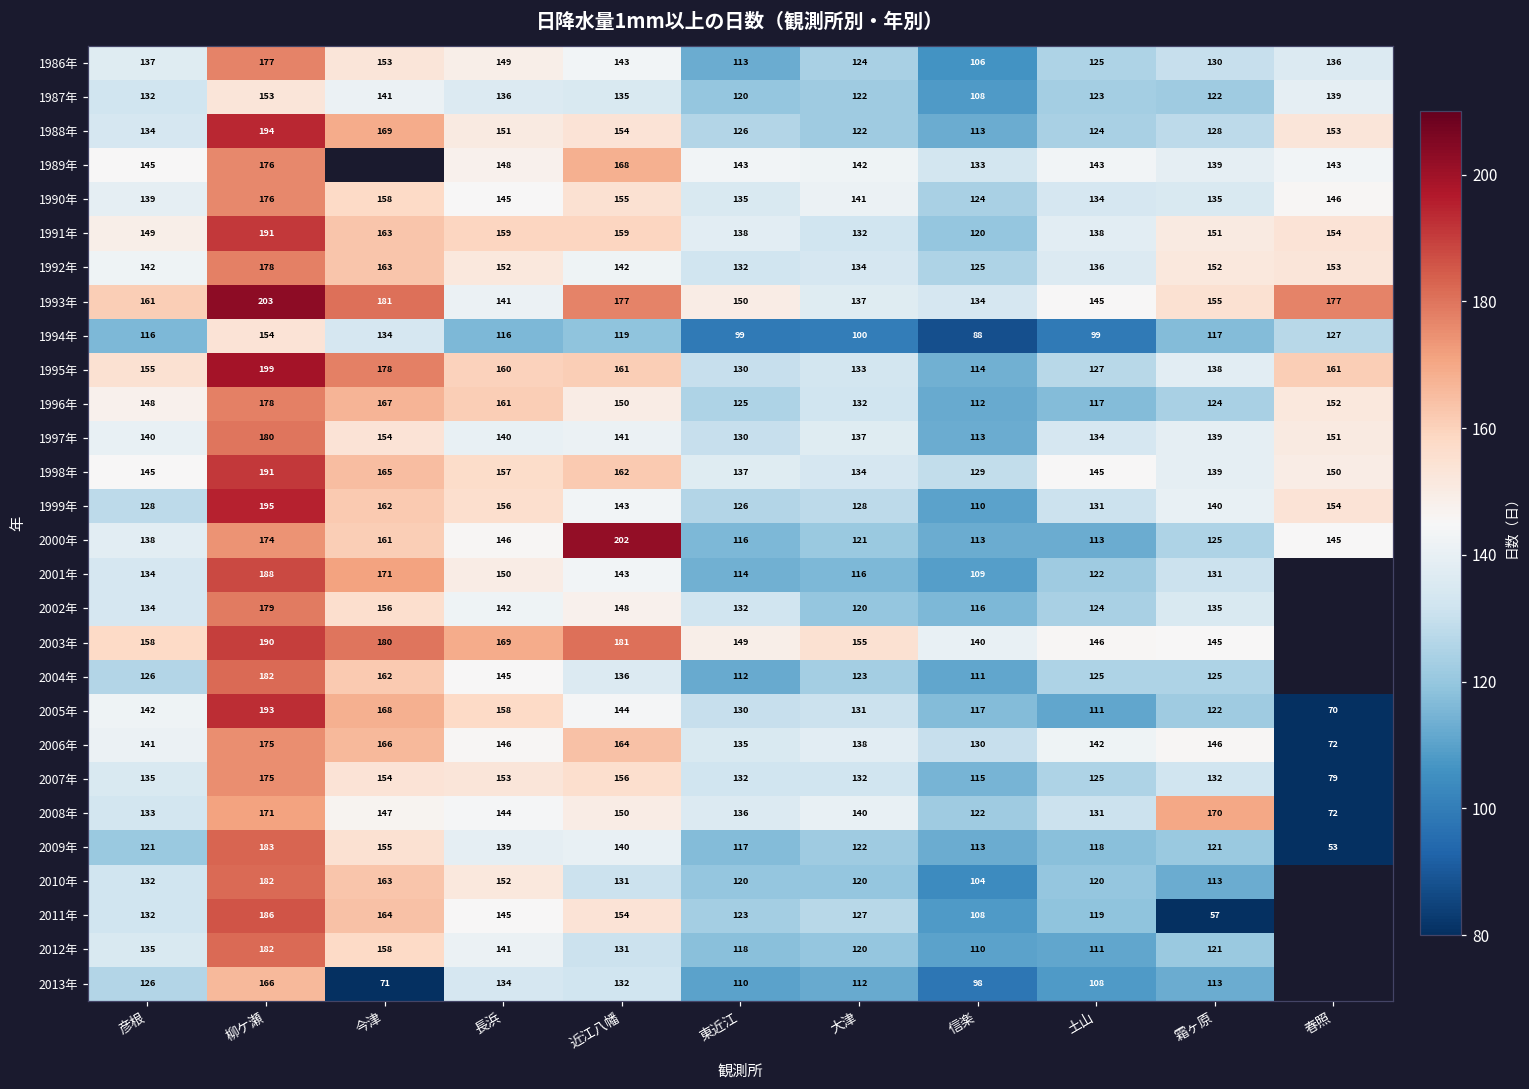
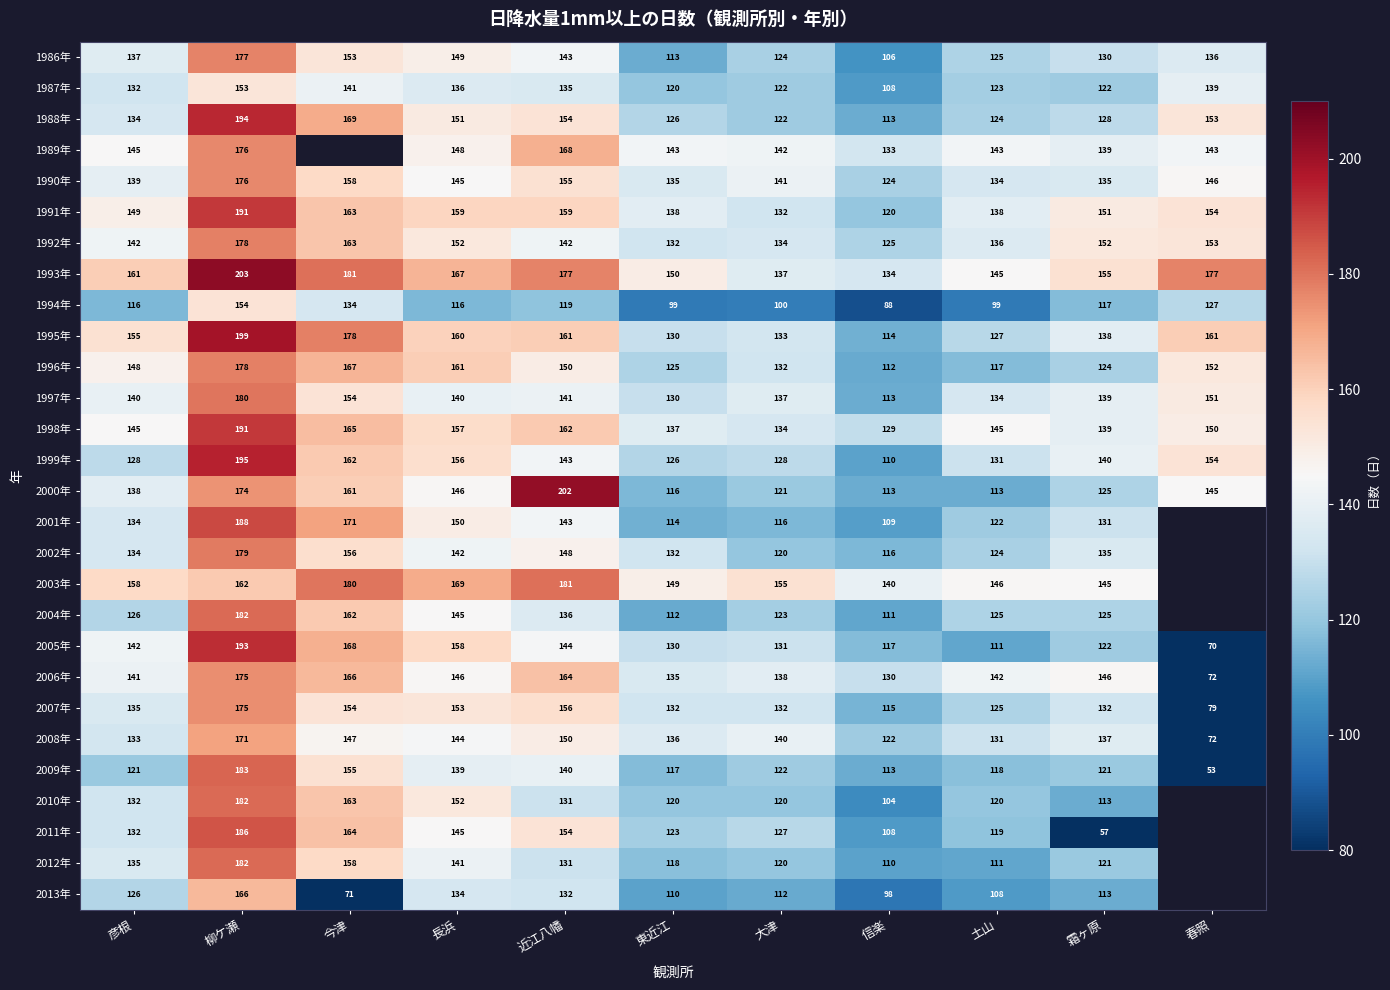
1993年, 長浜: 141 -> 167
2003年, 柳ケ瀬: 190 -> 162
2008年, 霜ヶ原: 170 -> 137
